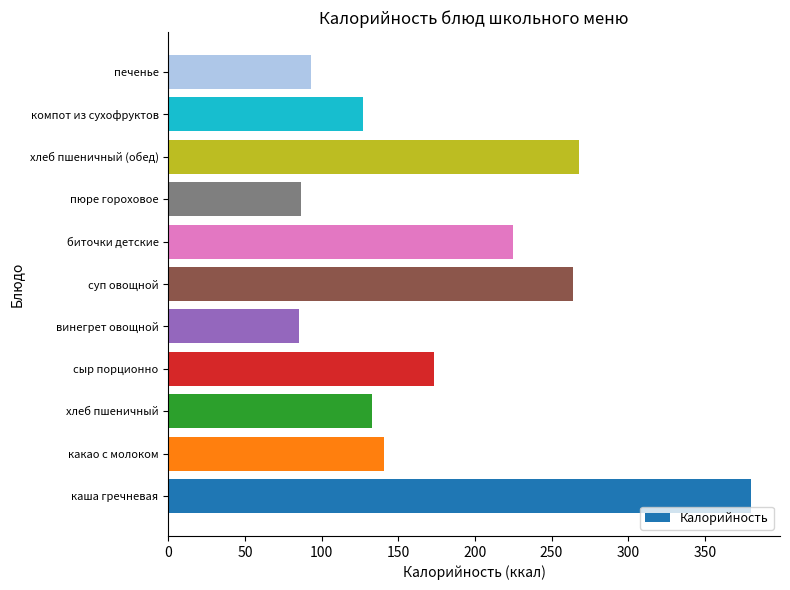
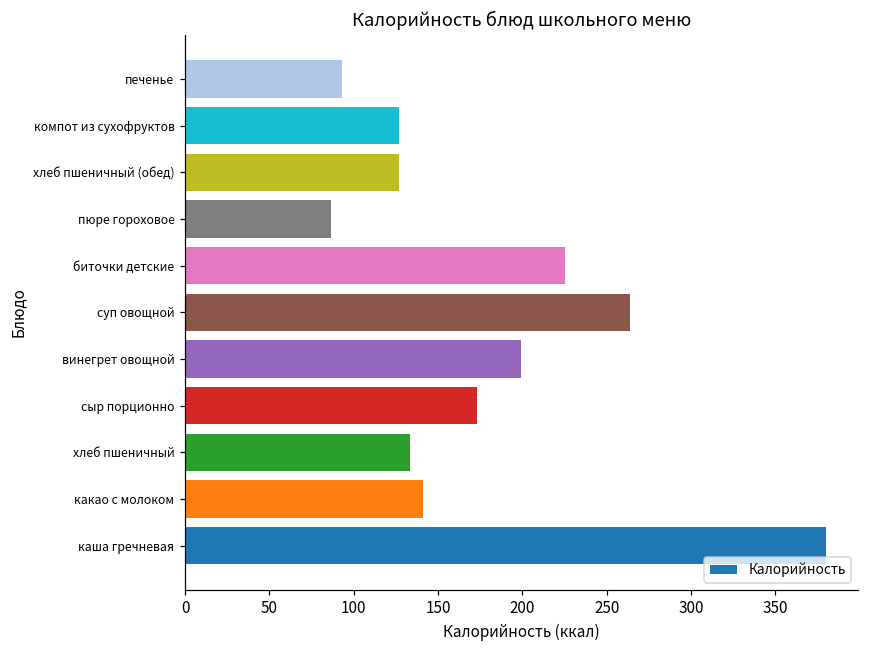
хлеб пшеничный (обед): 268 -> 127
винегрет овощной: 85 -> 199
